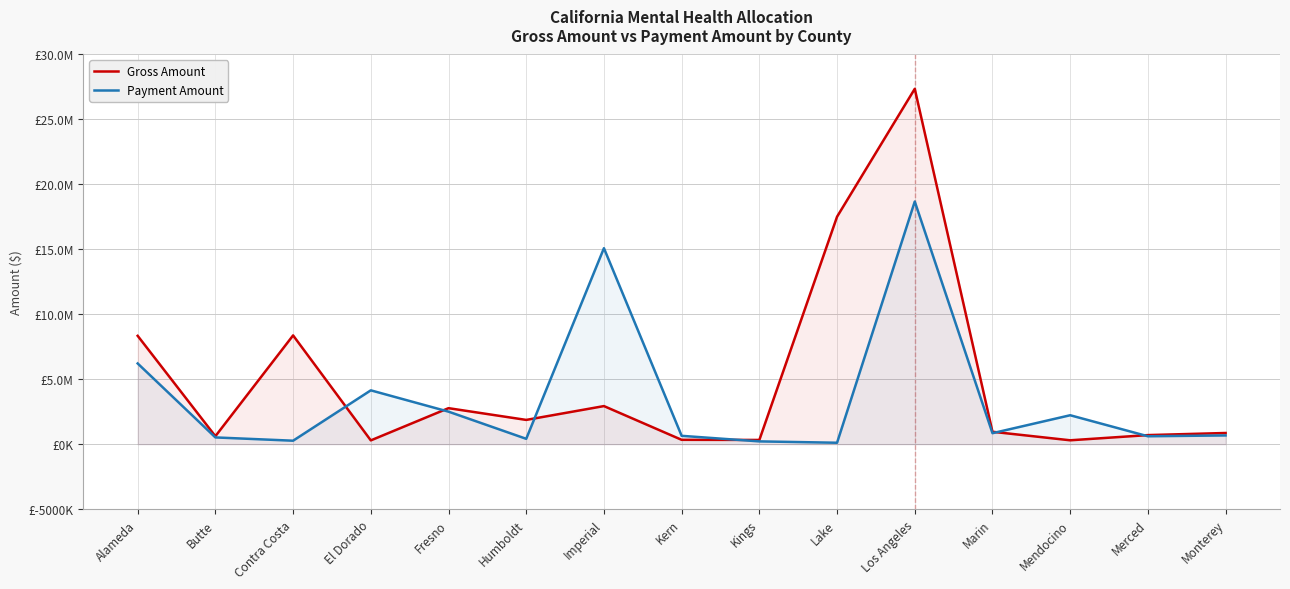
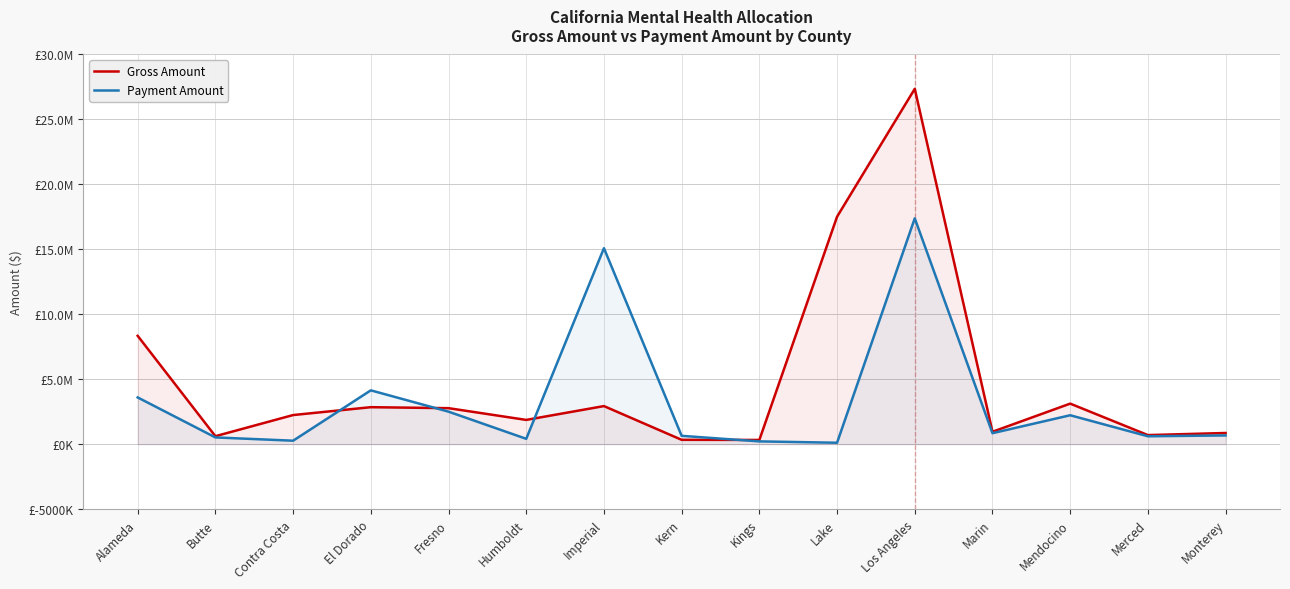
Payment Amount, Alameda: £6200000 -> £3600000
Gross Amount, Contra Costa: £8400000 -> £2200000
Gross Amount, El Dorado: £300000 -> £2800000
Payment Amount, Los Angeles: £18700000 -> £17400000
Gross Amount, Mendocino: £300000 -> £3100000
